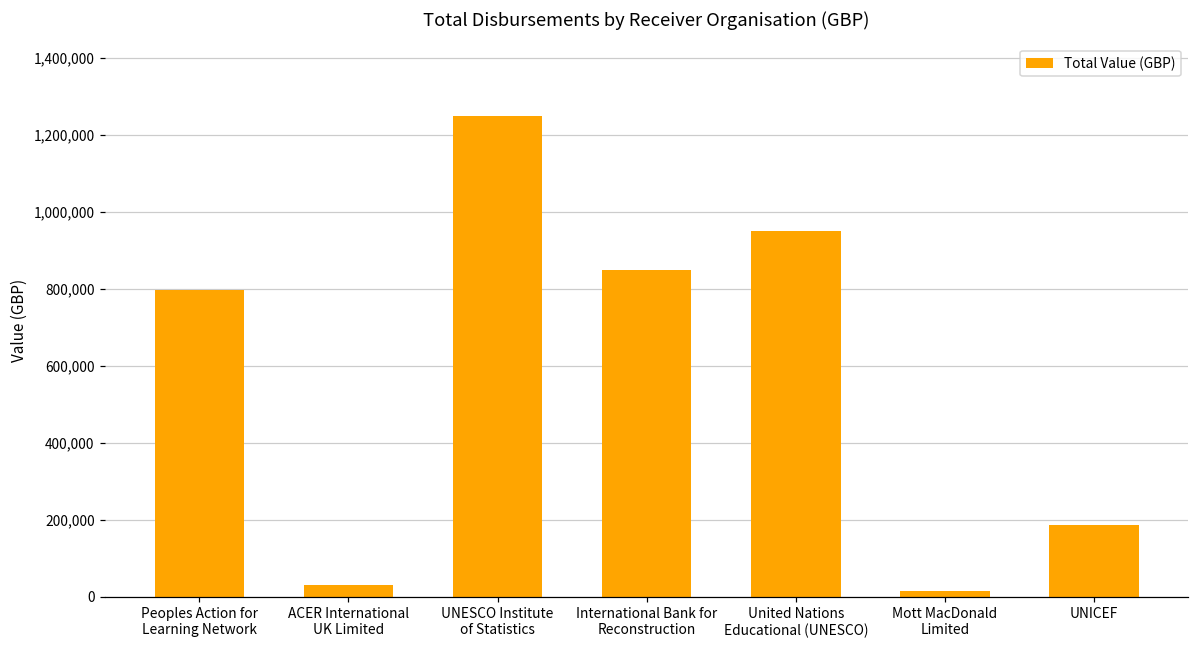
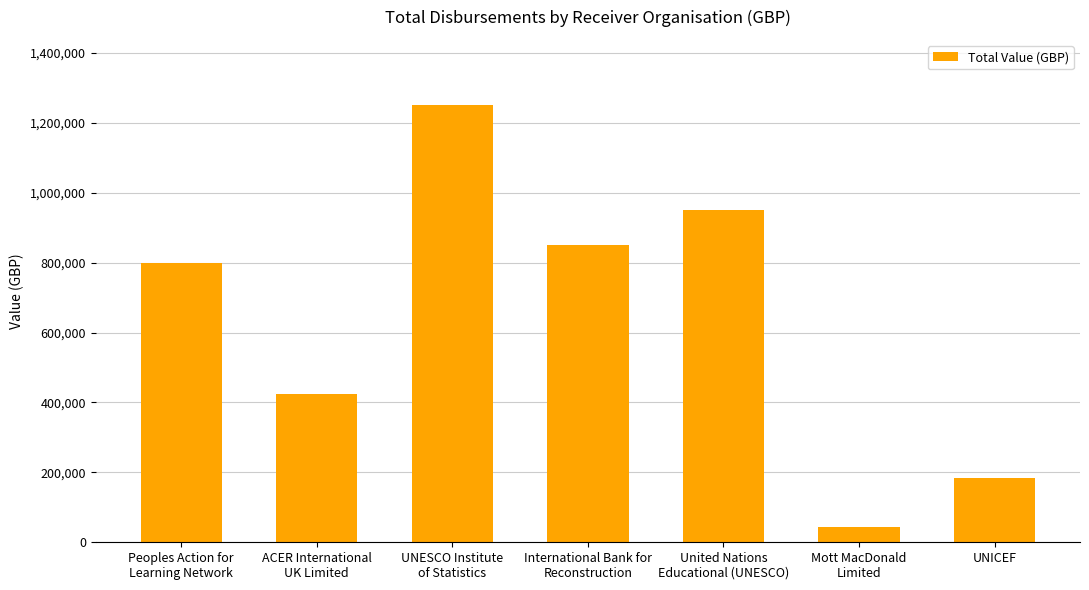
ACER International UK Limited: 30,000 -> 420,000
Mott MacDonald Limited: 20,000 -> 40,000
